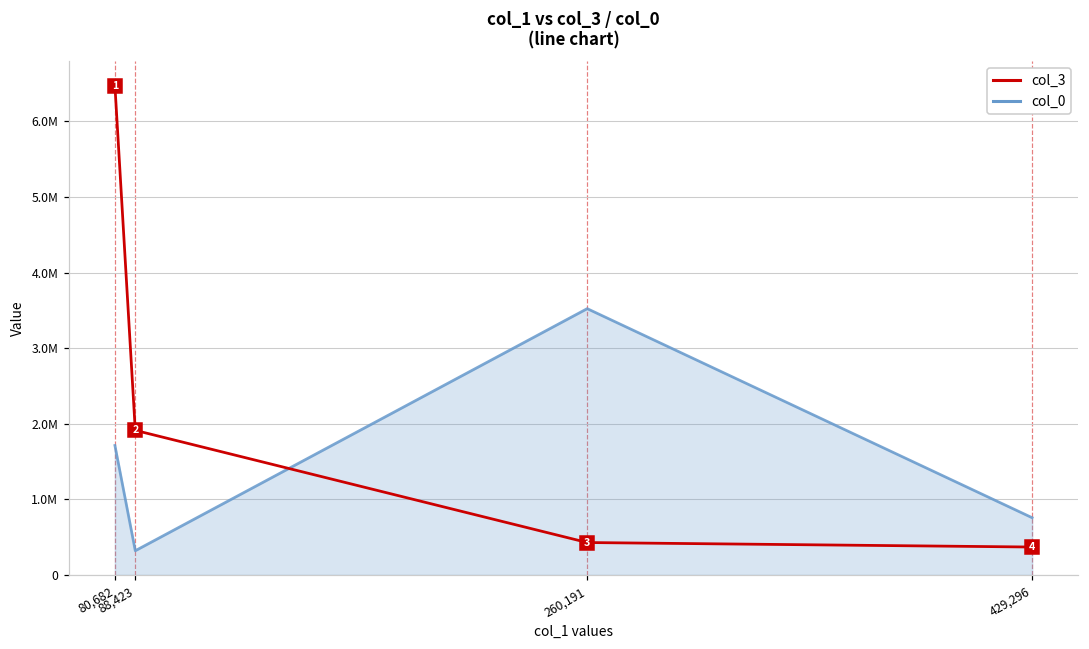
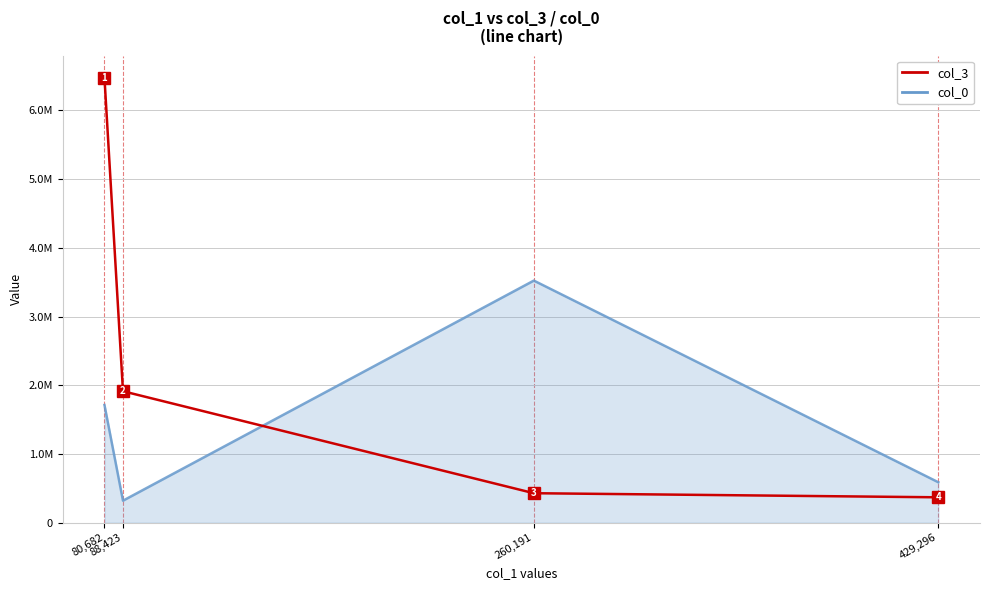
col_0, 429,296: 800000 -> 600000
